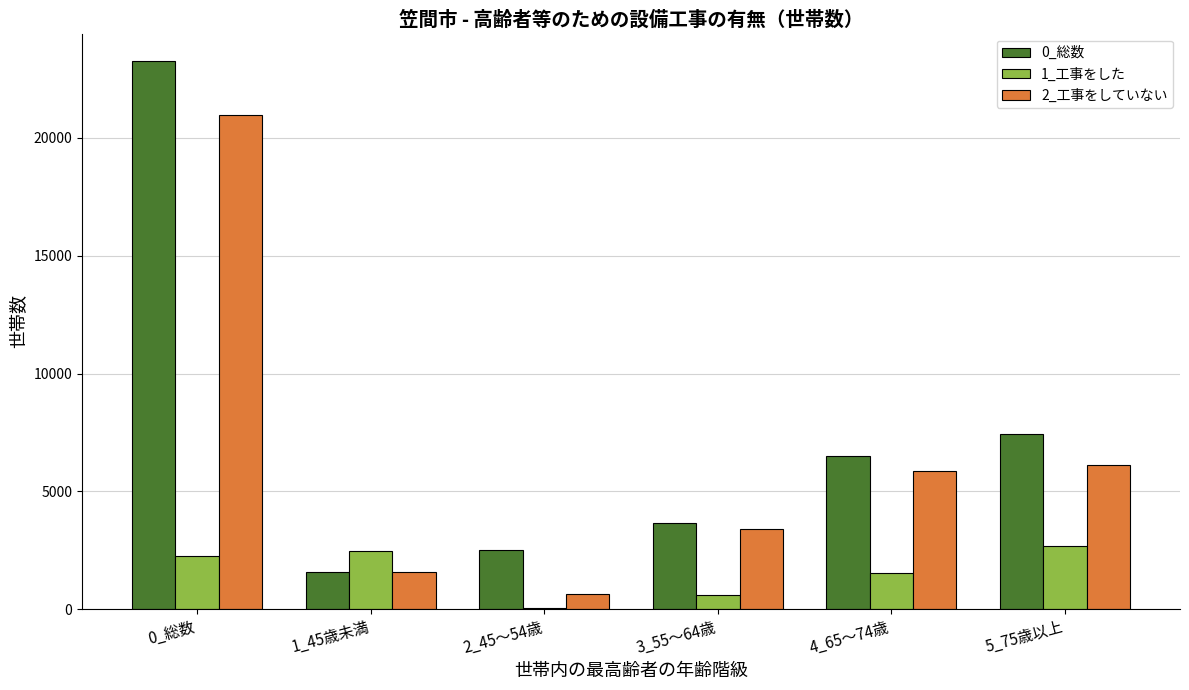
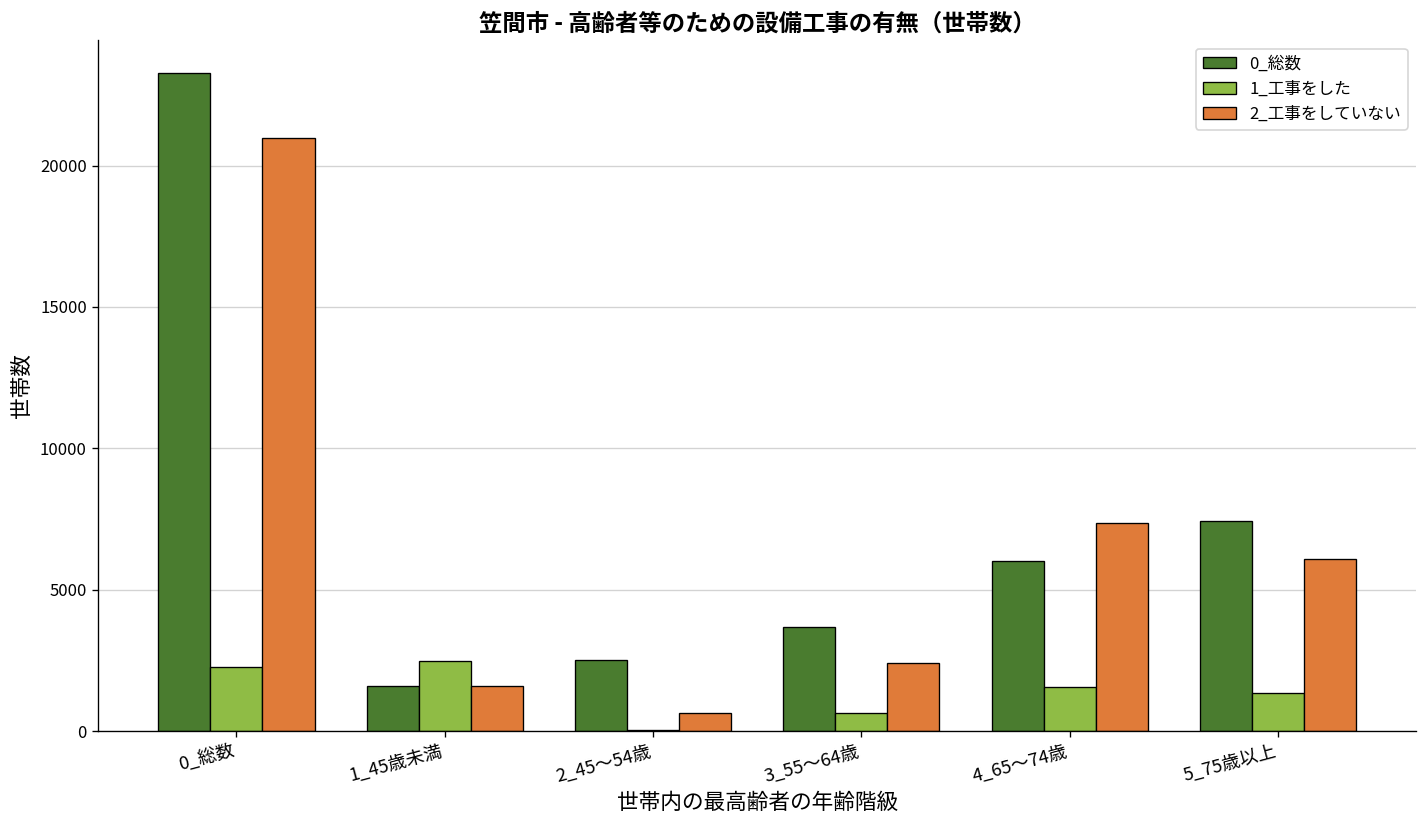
2_工事をしていない, 3_55～64歳: 3400 -> 2400
0_総数, 4_65～74歳: 6500 -> 6000
2_工事をしていない, 4_65～74歳: 5900 -> 7400
1_工事をした, 5_75歳以上: 2700 -> 1300
